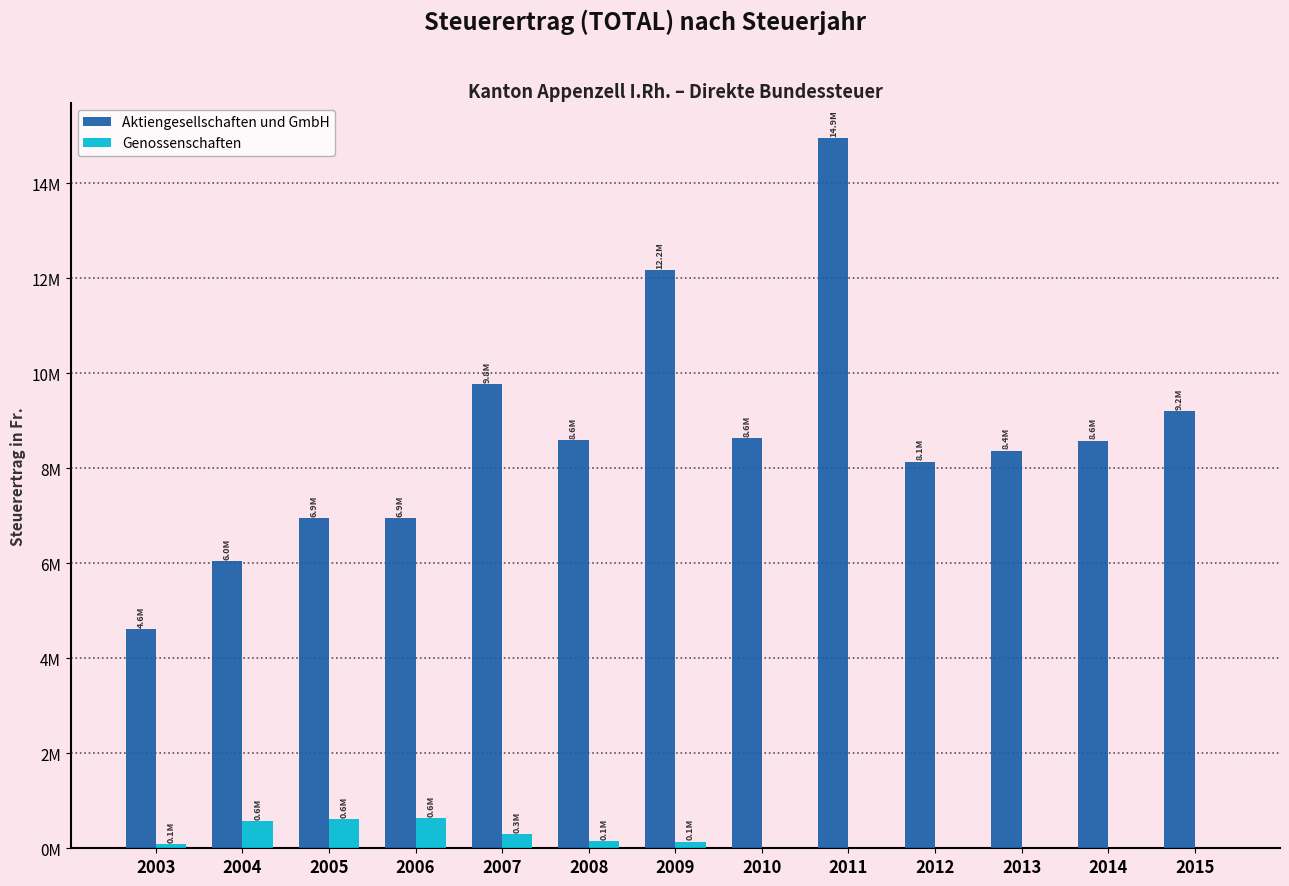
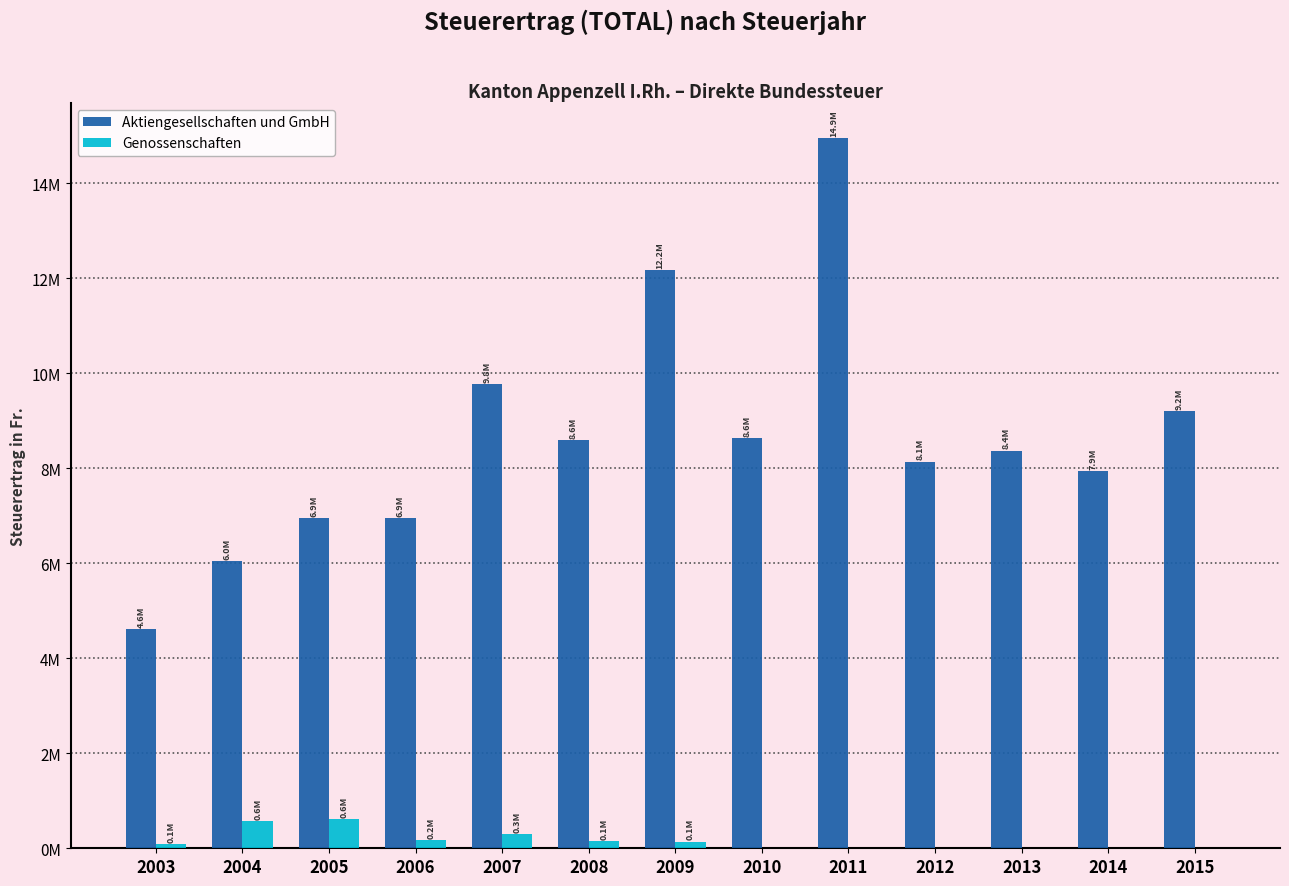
Genossenschaften, 2006: 0.6M -> 0.2M
Aktiengesellschaften und GmbH, 2014: 8.6M -> 7.9M
